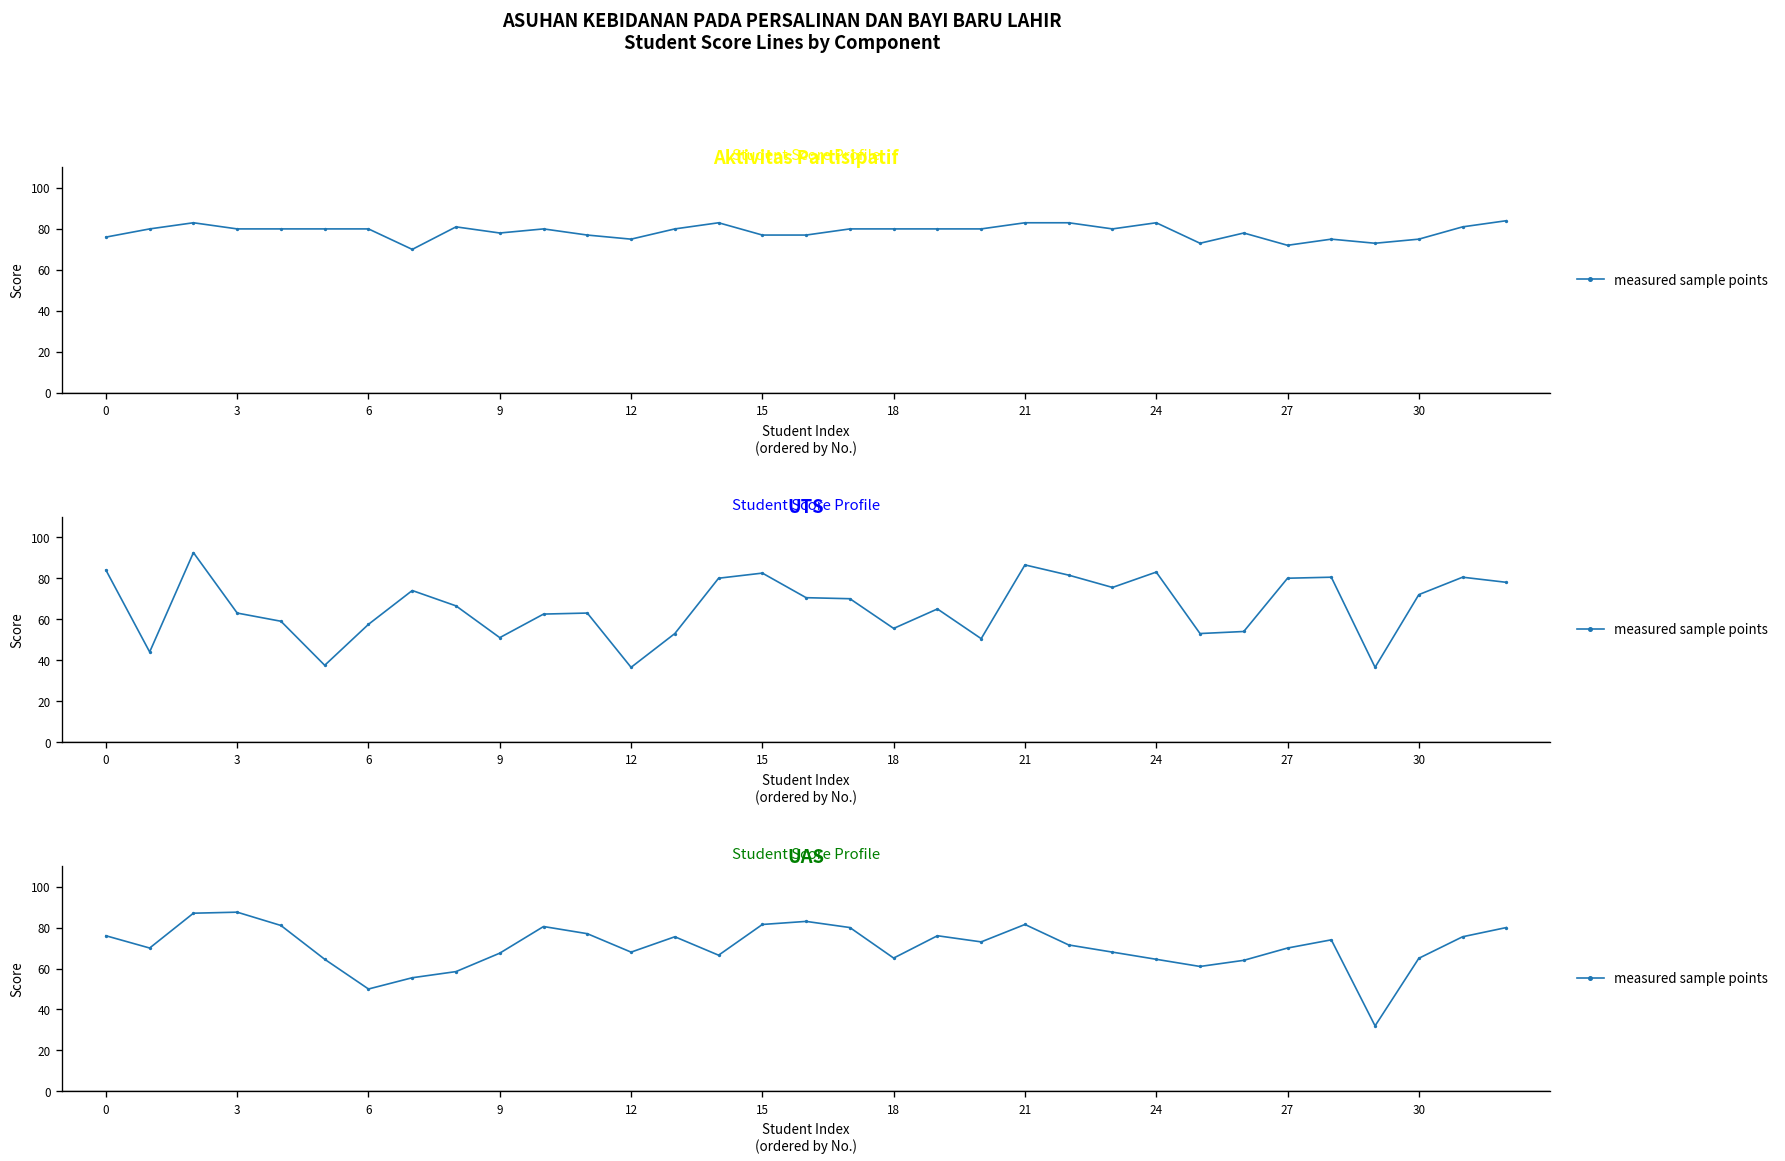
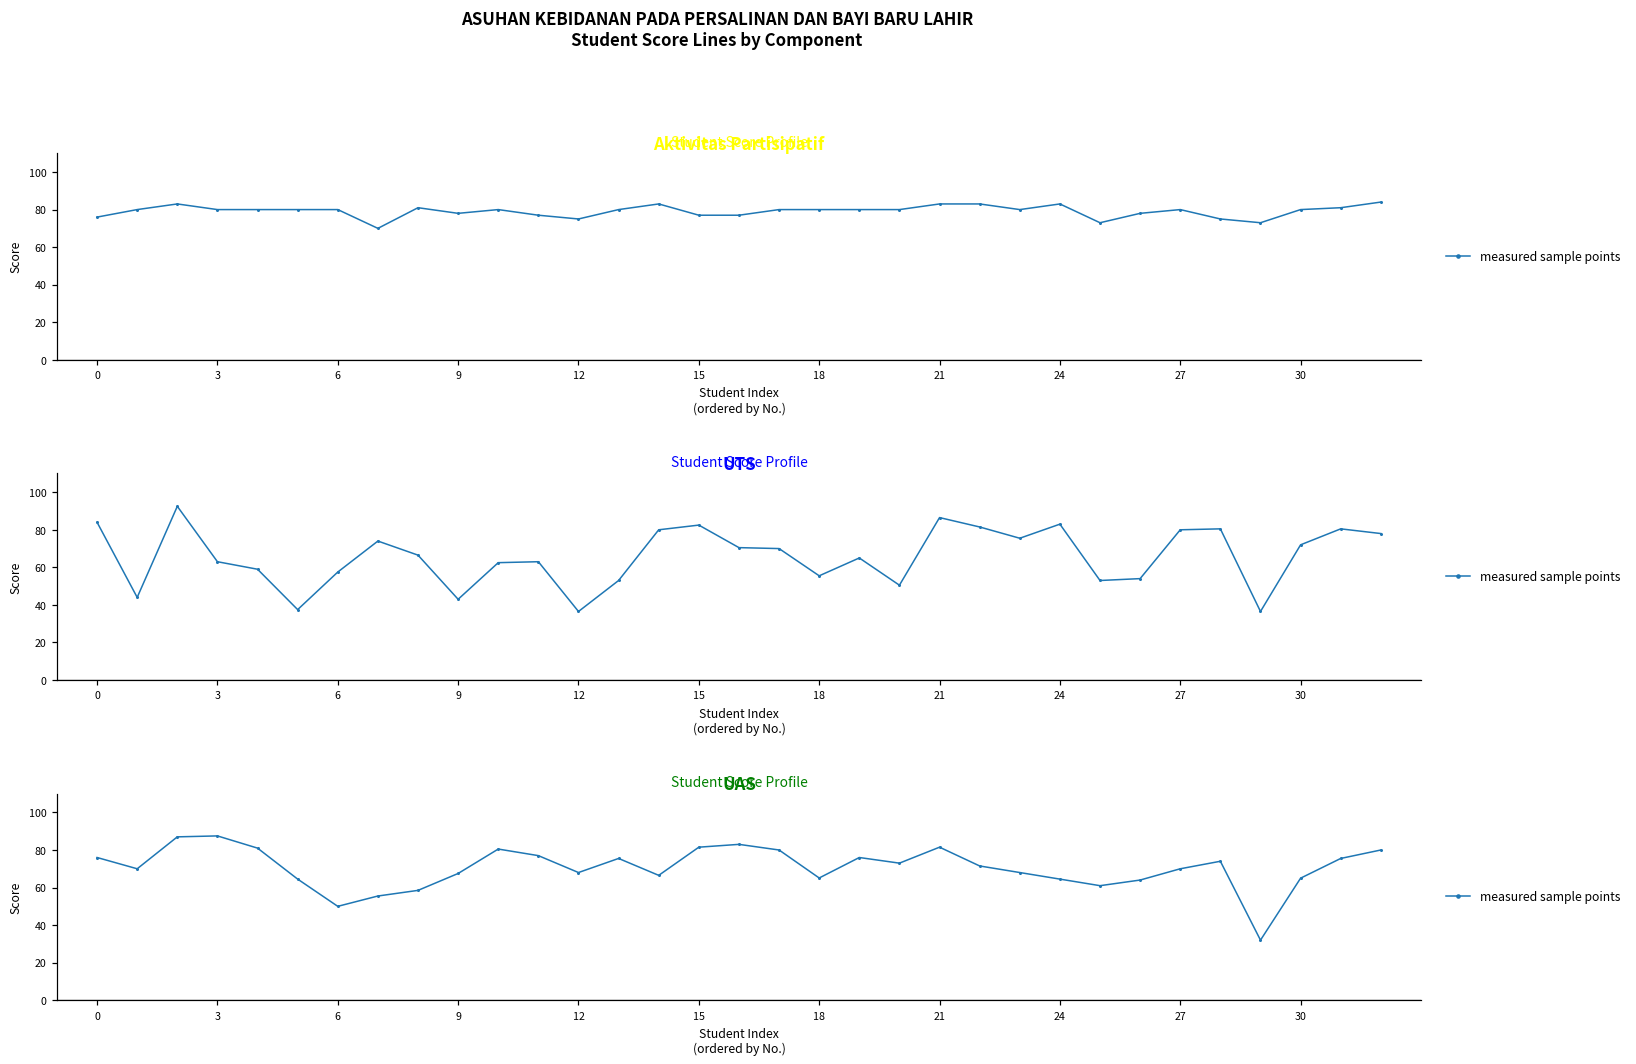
Aktivitas Partisipatif, 27: 72 -> 80
Aktivitas Partisipatif, 30: 75 -> 80
UTS, 9: 51 -> 43
